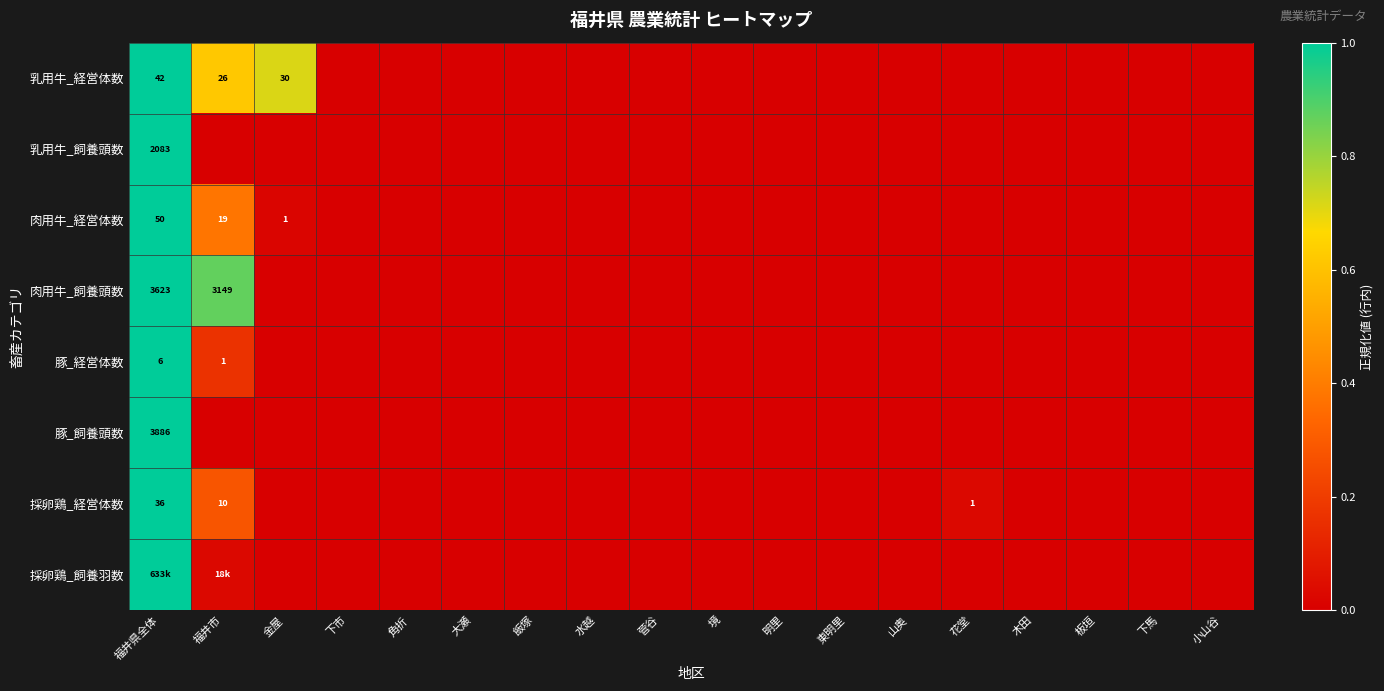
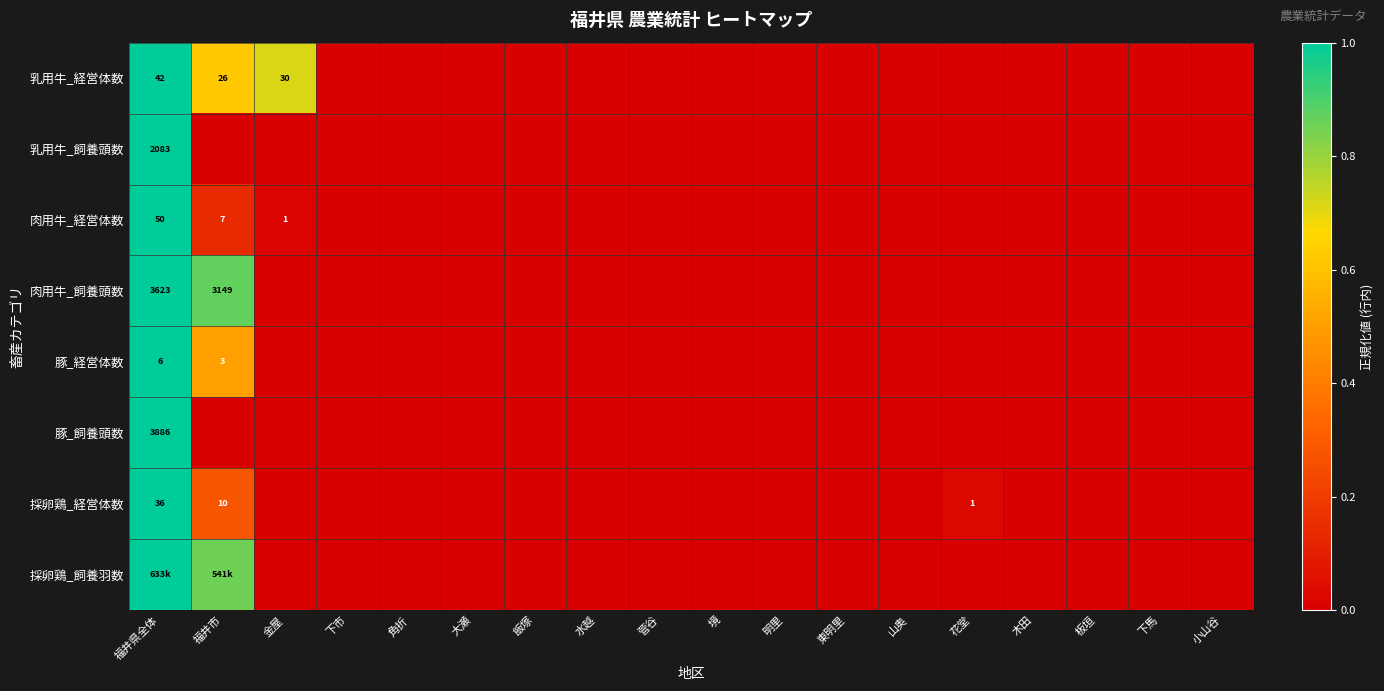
肉用牛_経営体数, 福井市: 19 -> 7
豚_経営体数, 福井市: 1 -> 3
採卵鶏_飼養羽数, 福井市: 18k -> 541k
